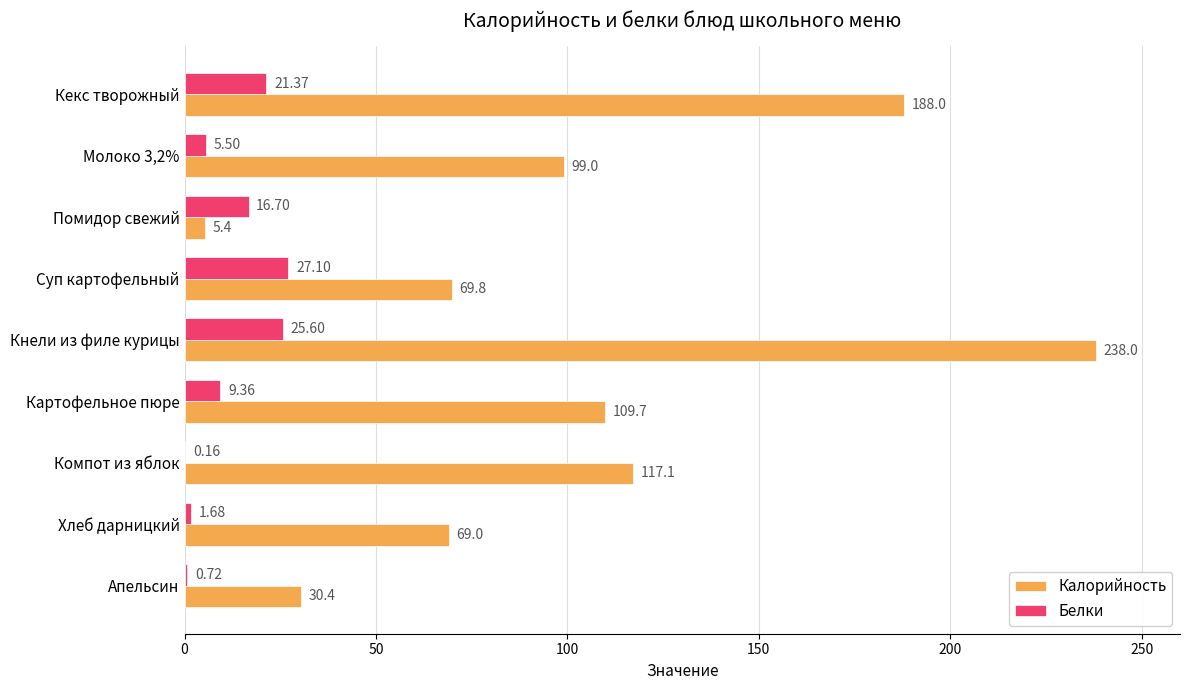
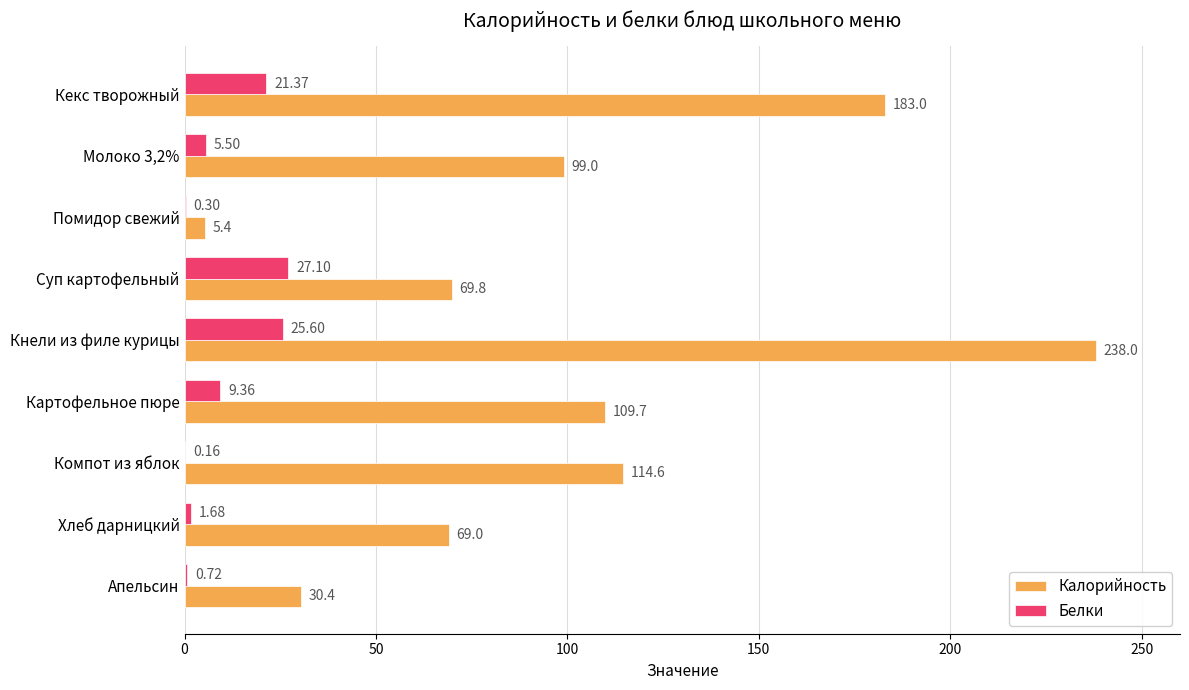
Калорийность, Кекс творожный: 188.0 -> 183.0
Белки, Помидор свежий: 16.70 -> 0.30
Калорийность, Компот из яблок: 117.1 -> 114.6
